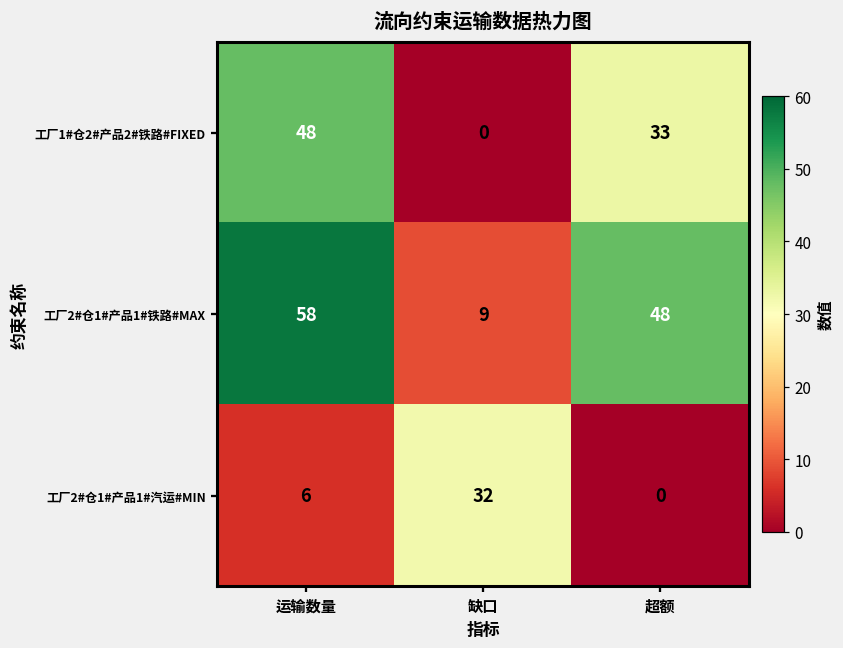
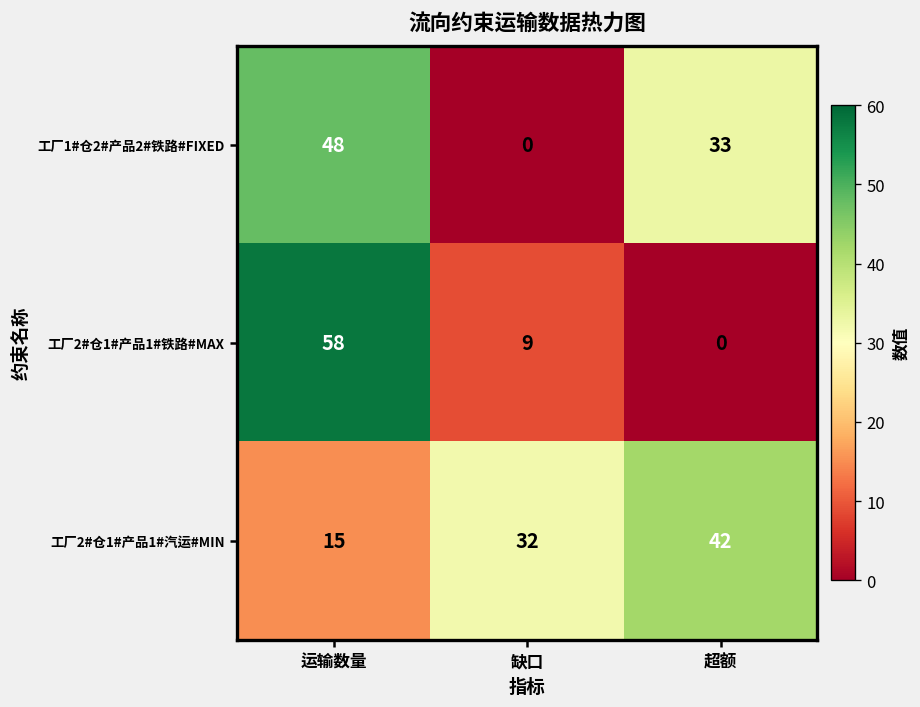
工厂2#仓1#产品1#铁路#MAX, 超额: 48 -> 0
工厂2#仓1#产品1#汽运#MIN, 运输数量: 6 -> 15
工厂2#仓1#产品1#汽运#MIN, 超额: 0 -> 42
